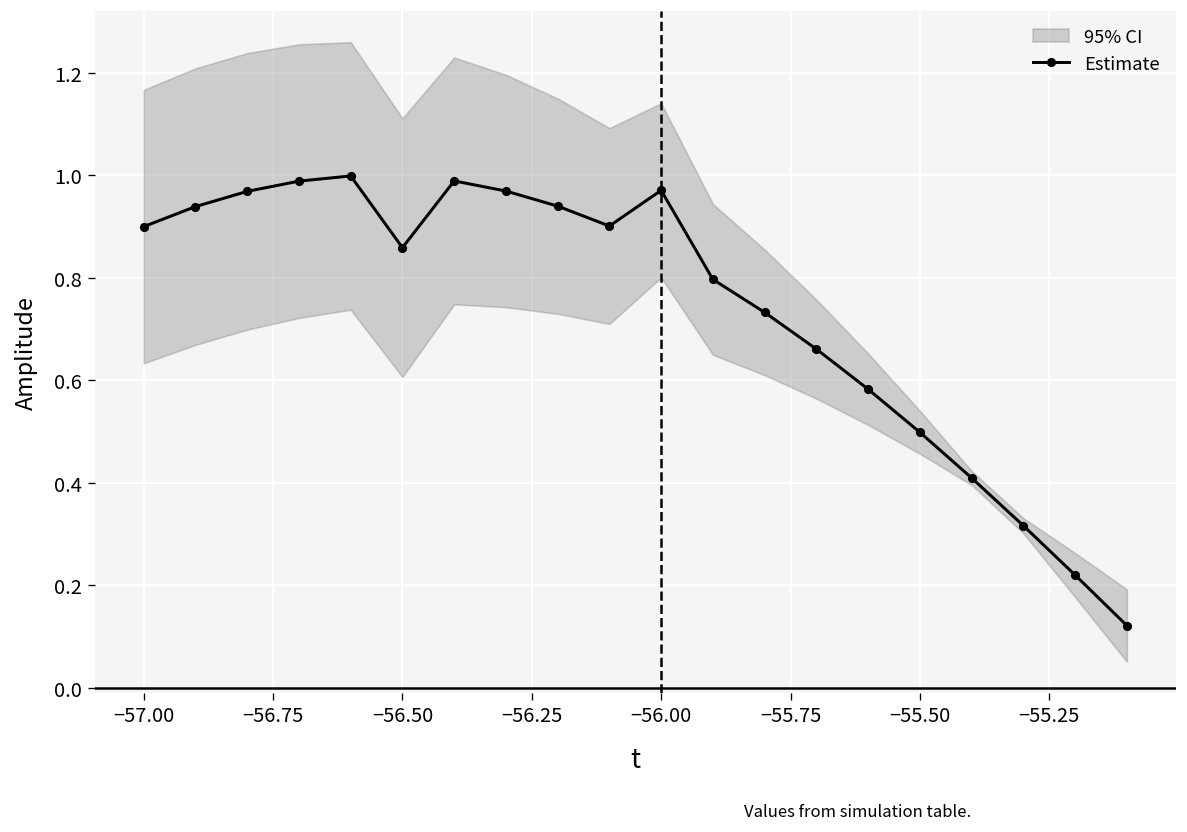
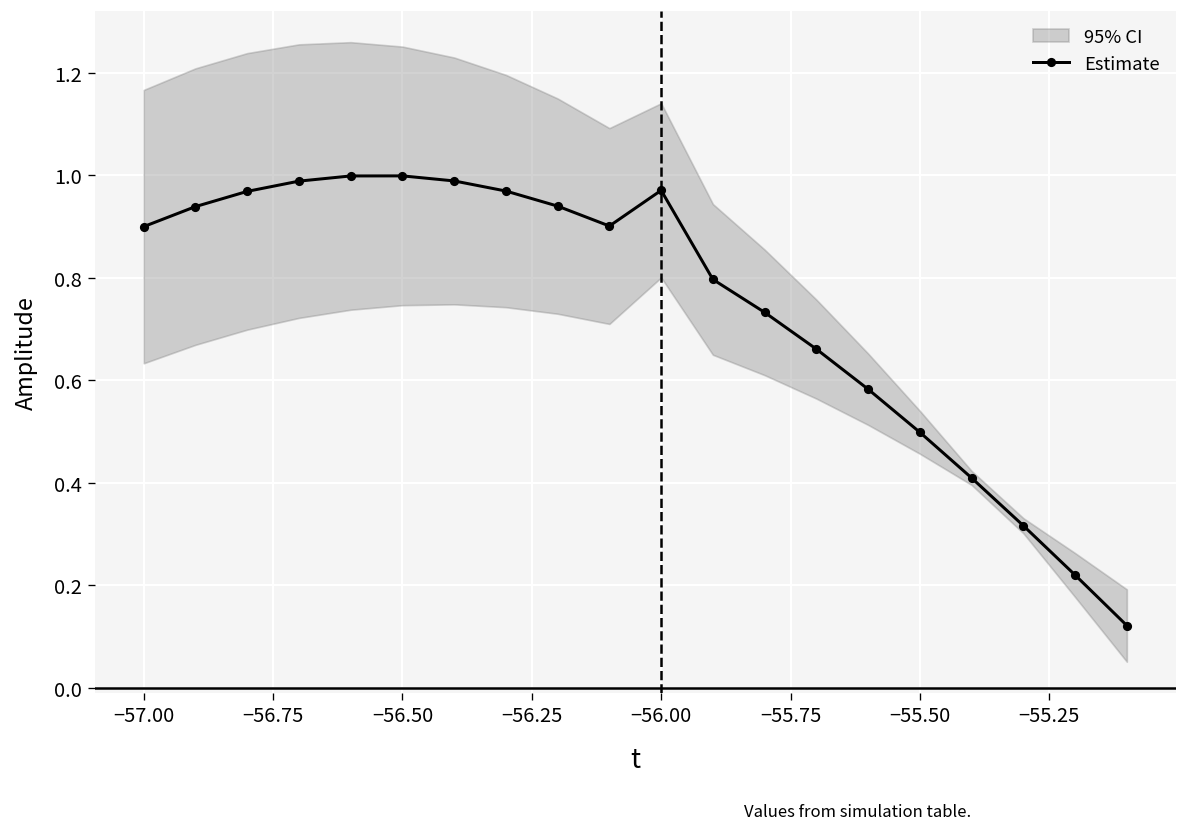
Estimate, −56.50: 0.86 -> 1.00
